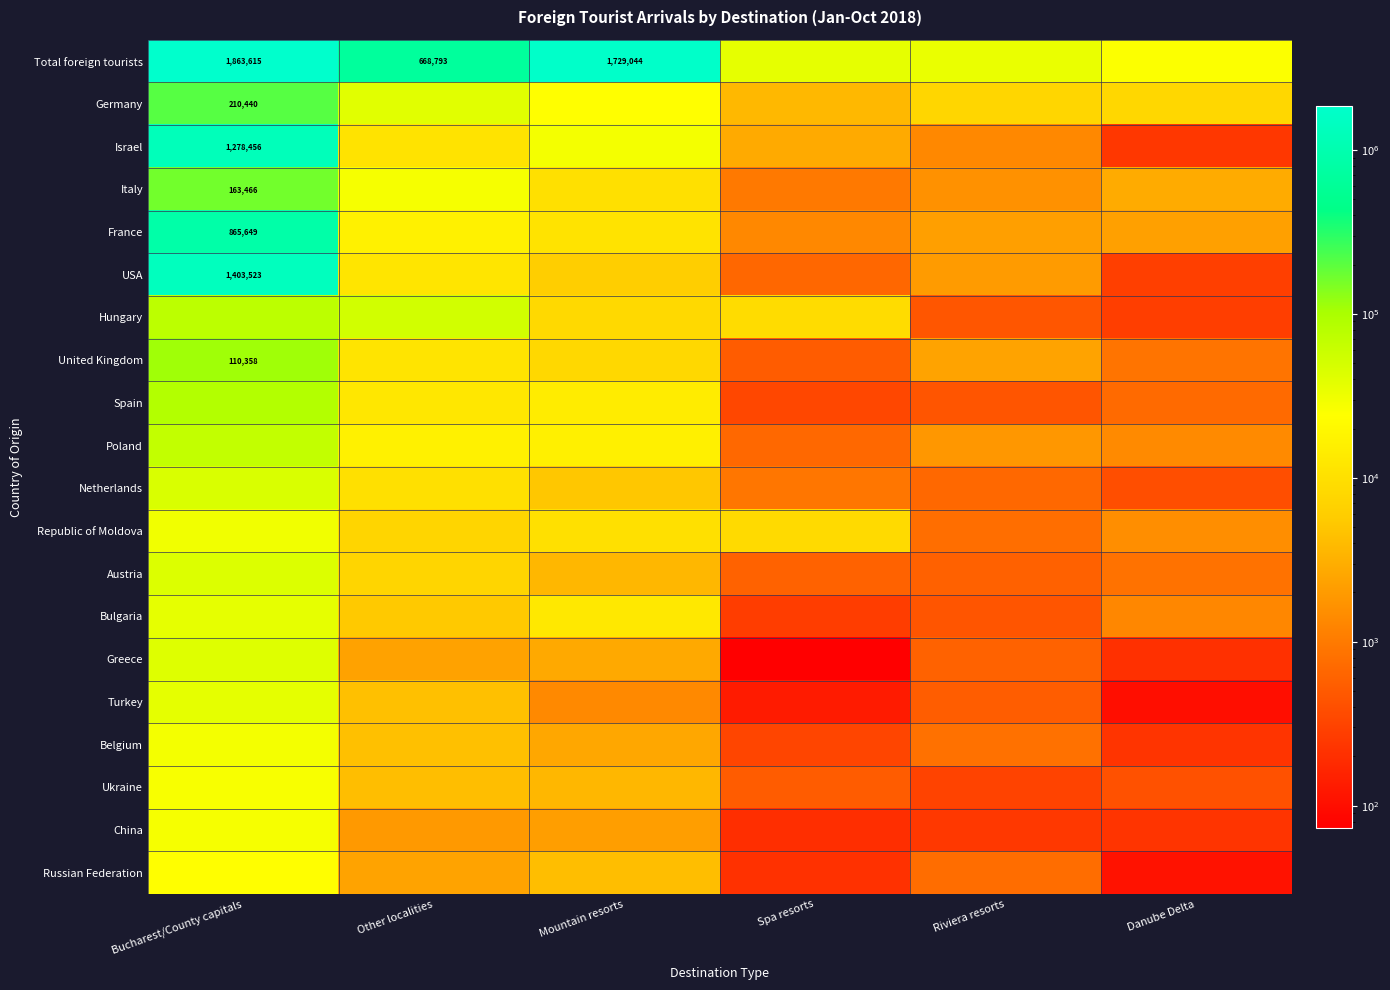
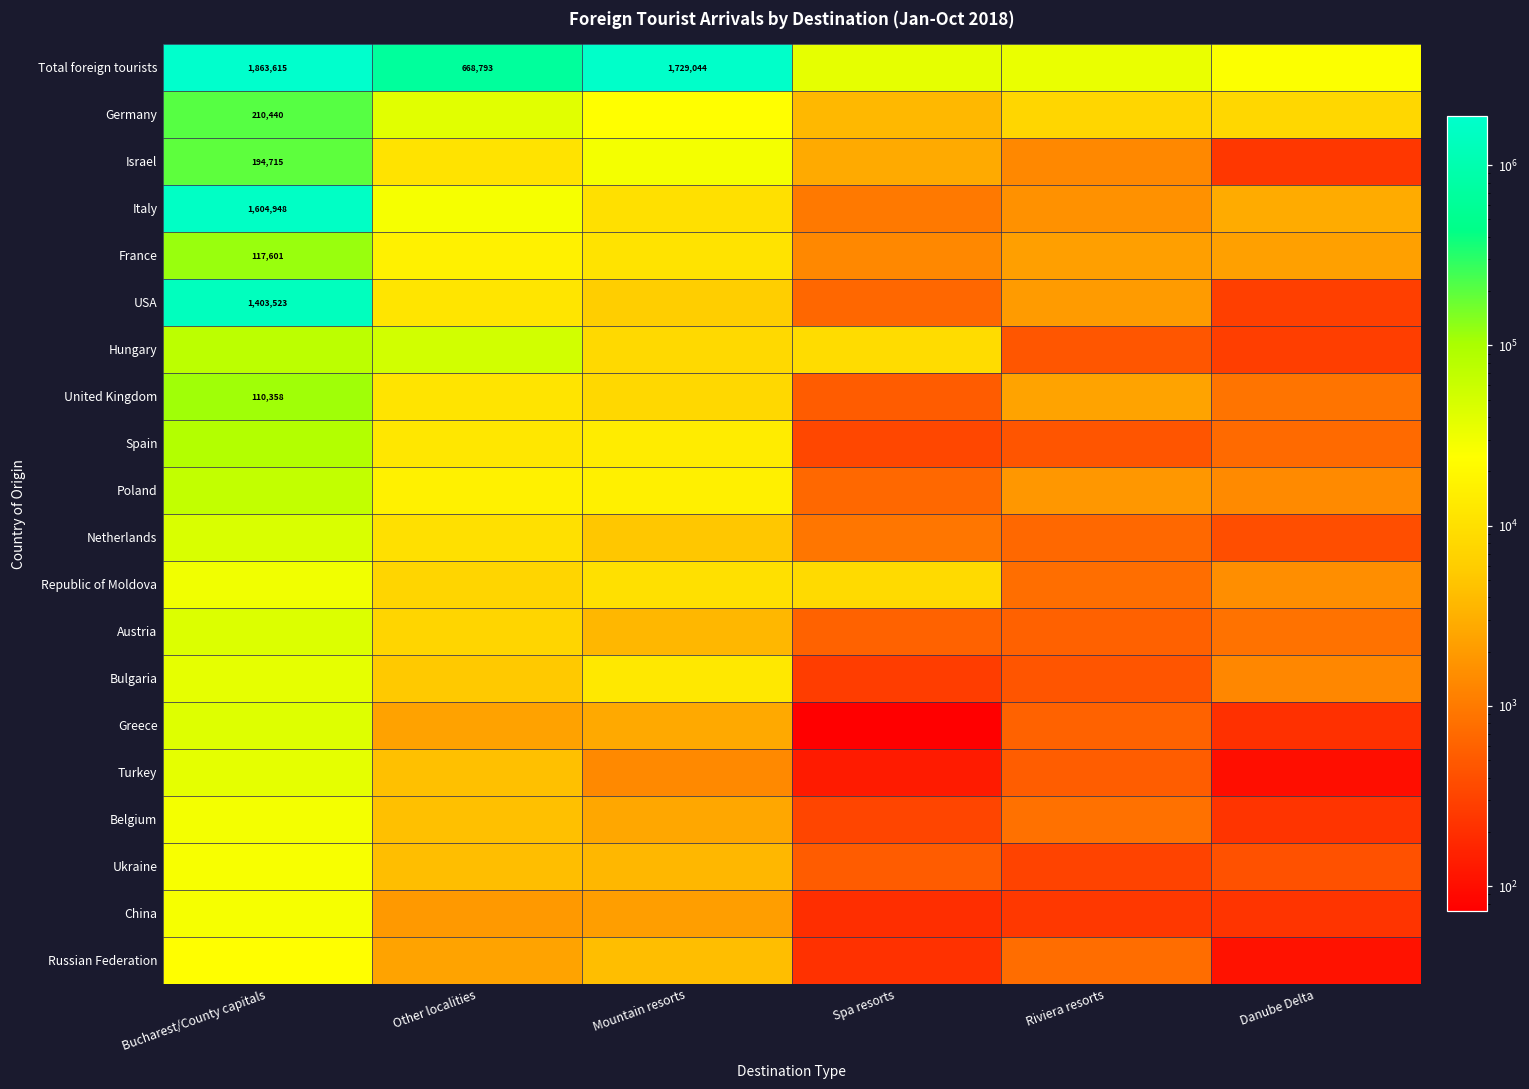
Israel, Bucharest/County capitals: 1,278,456 -> 194,715
Italy, Bucharest/County capitals: 163,466 -> 1,604,948
France, Bucharest/County capitals: 865,649 -> 117,601
